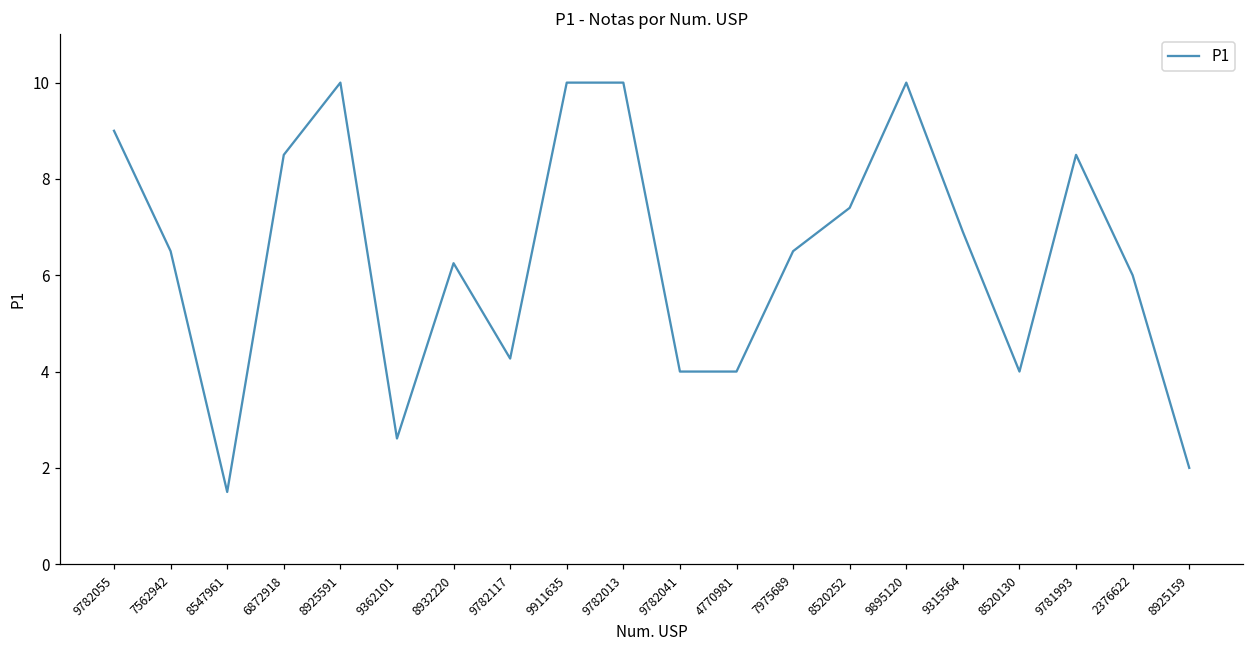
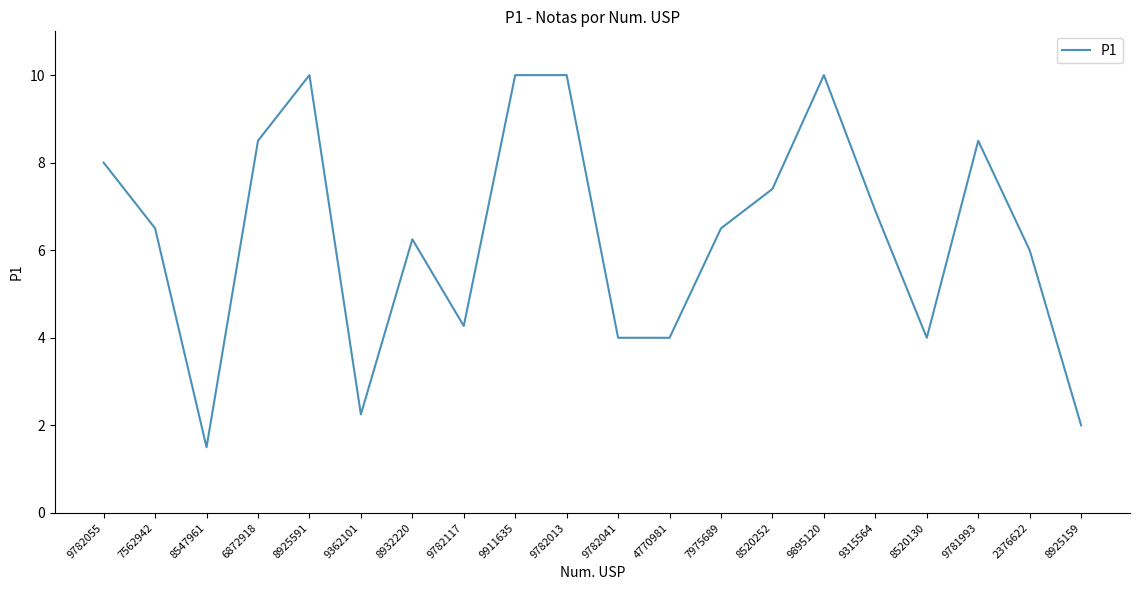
9782055: 9 -> 8
9362101: 2.6 -> 2.3
